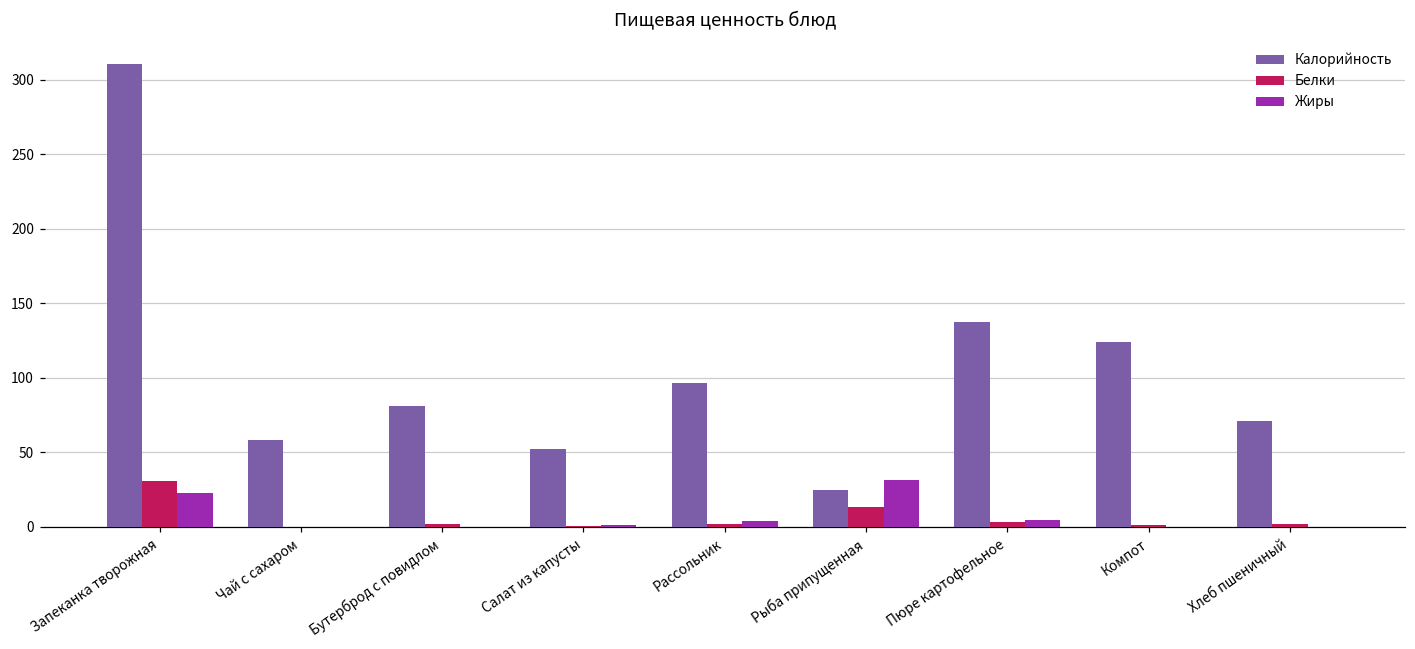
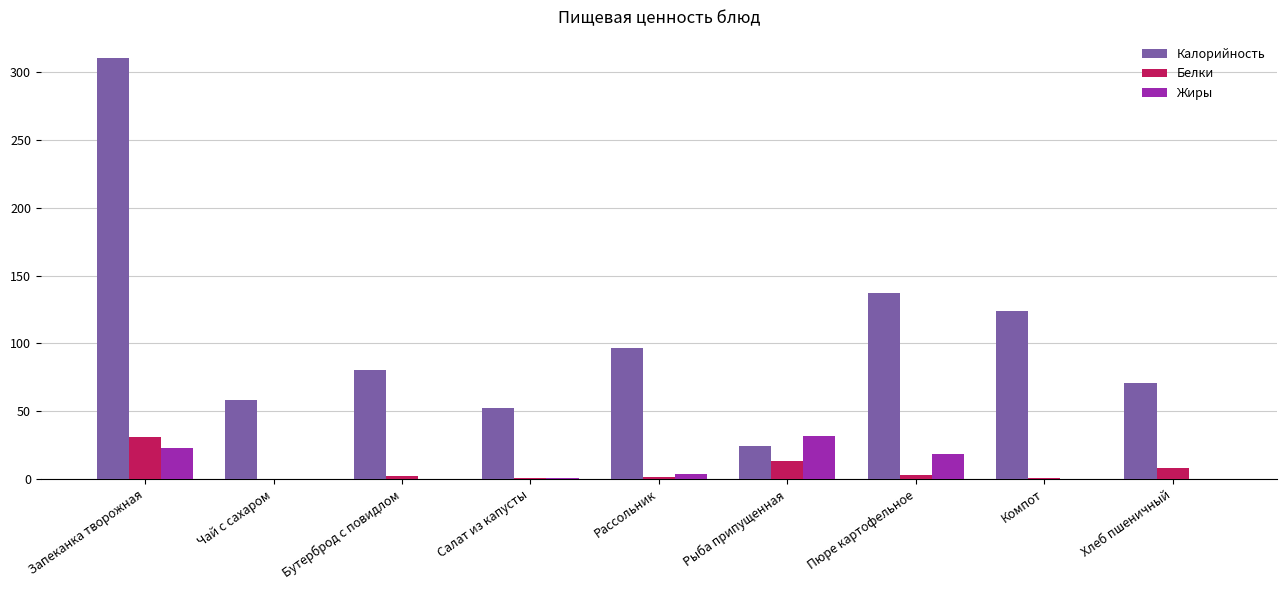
Жиры, Пюре картофельное: 5 -> 18
Белки, Хлеб пшеничный: 2 -> 9
